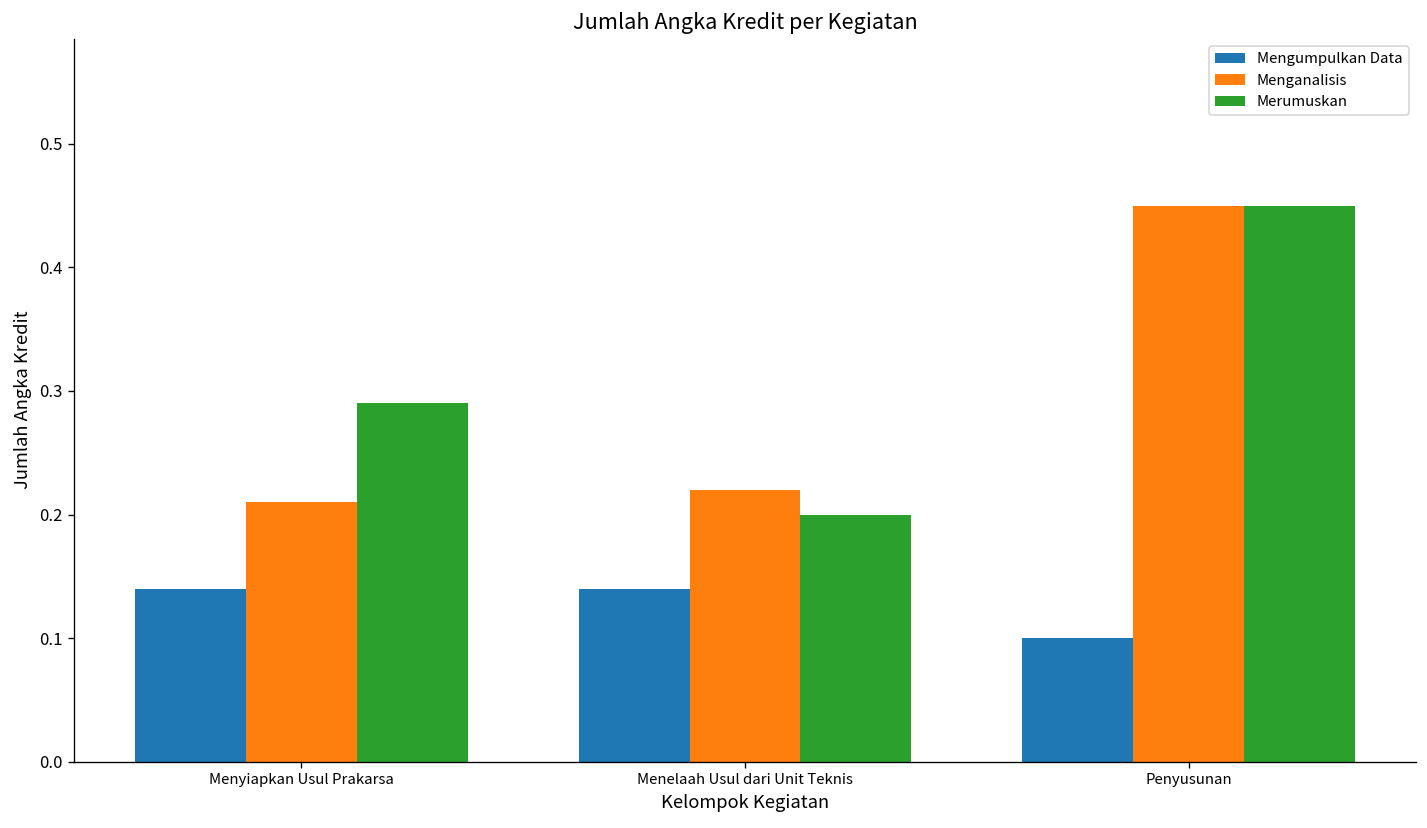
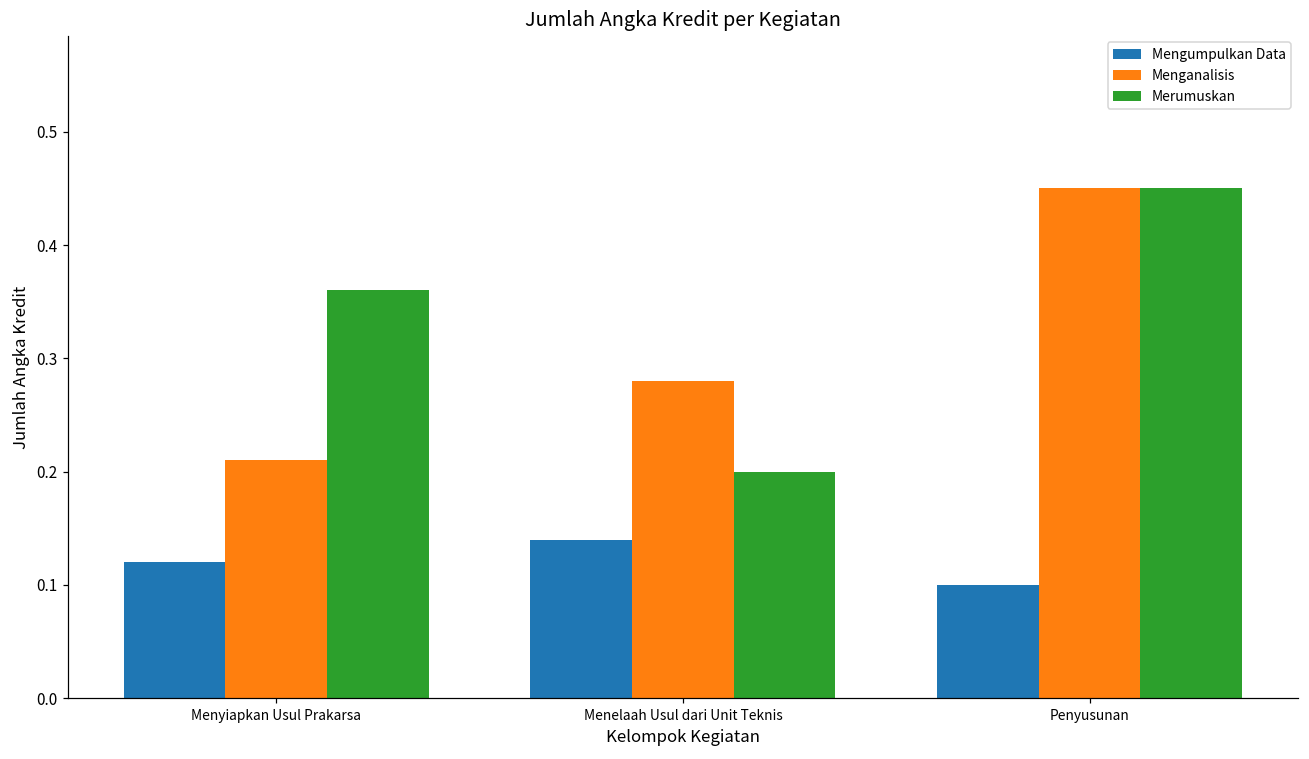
Mengumpulkan Data, Menyiapkan Usul Prakarsa: 0.14 -> 0.12
Merumuskan, Menyiapkan Usul Prakarsa: 0.29 -> 0.36
Menganalisis, Menelaah Usul dari Unit Teknis: 0.22 -> 0.28
